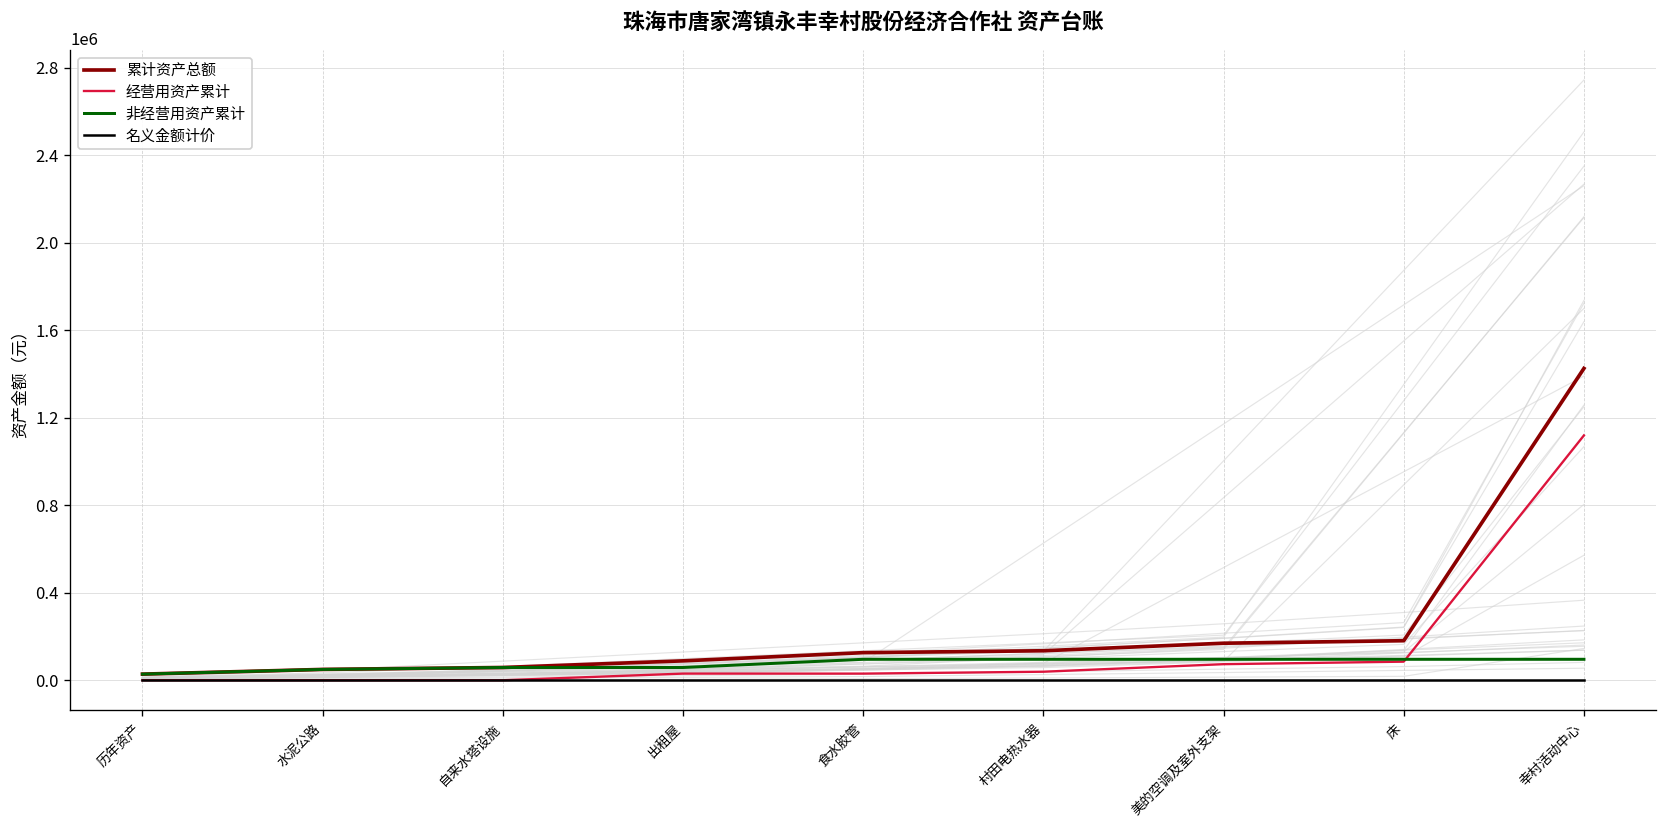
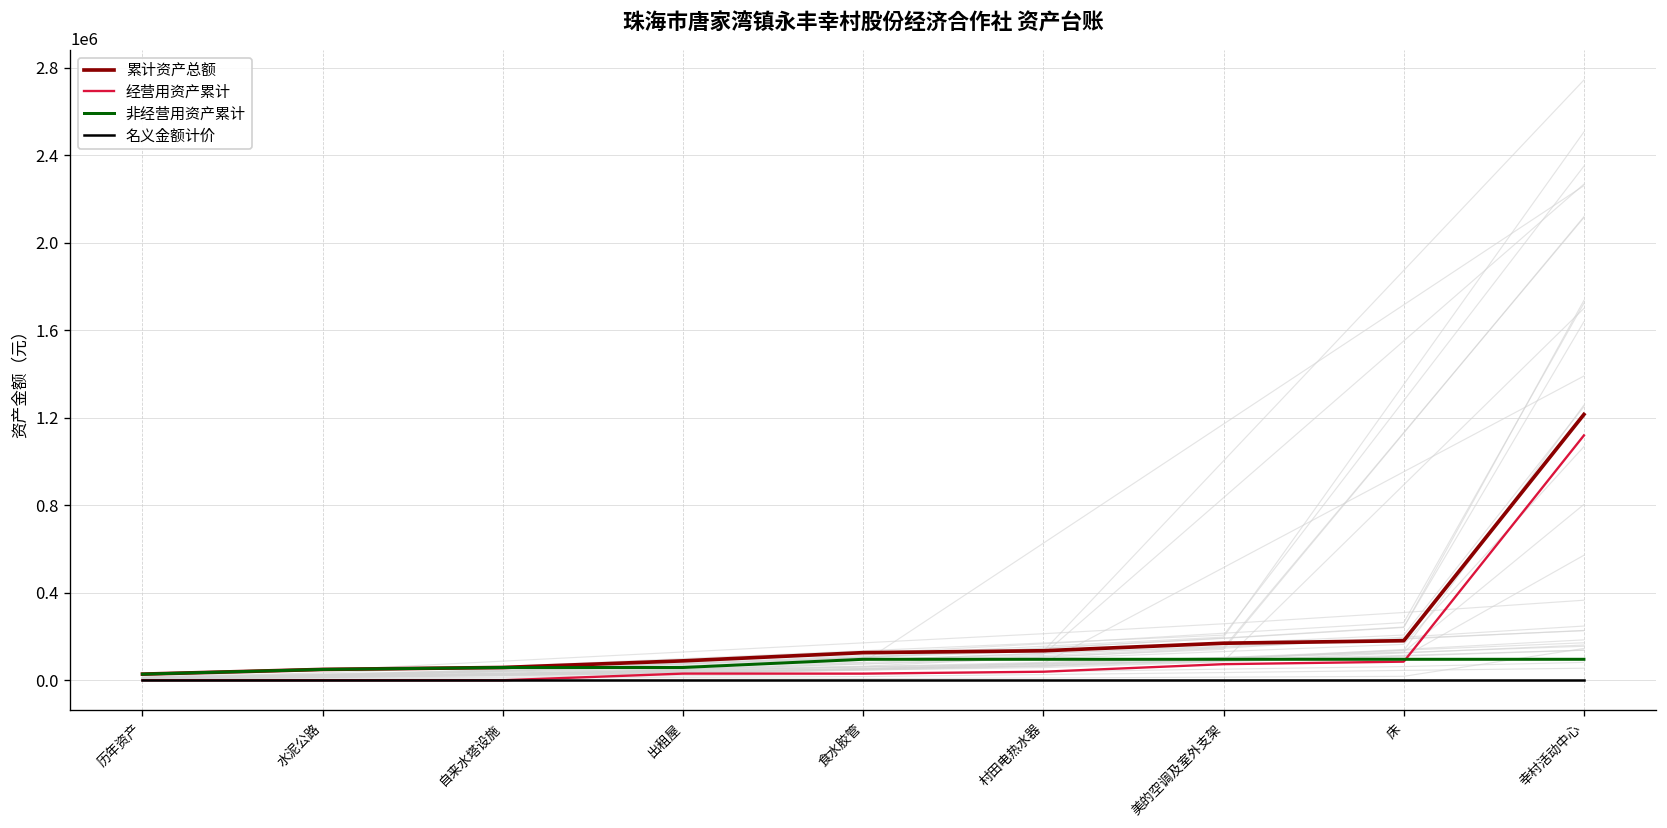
累计资产总额, 幸村活动中心: 1430000 -> 1220000
